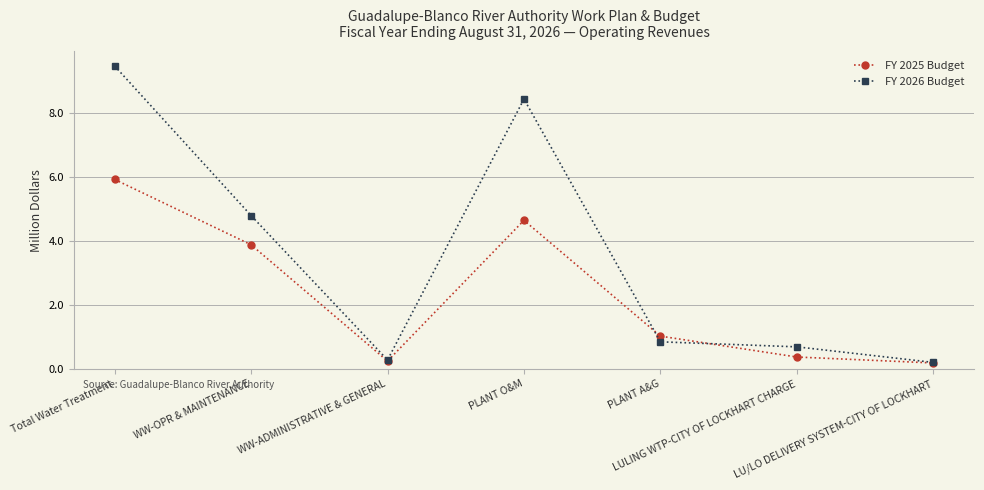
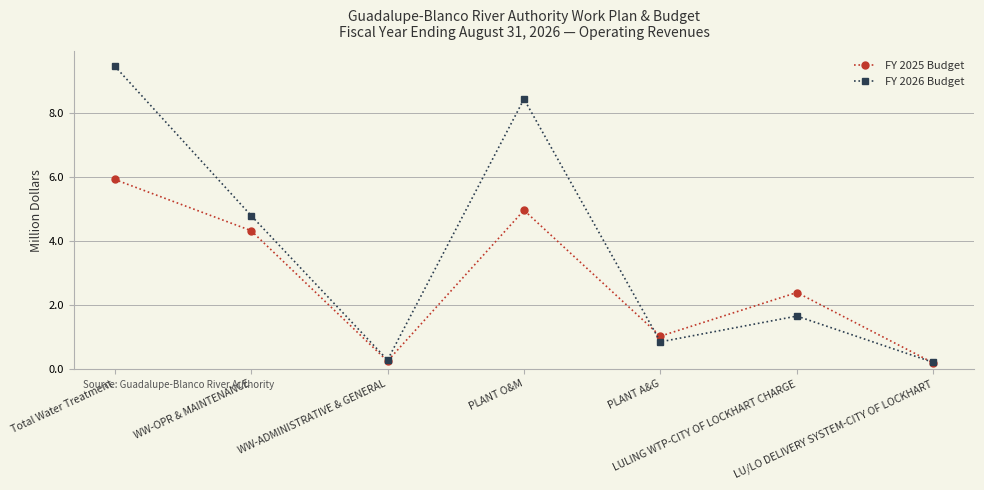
FY 2025 Budget, WW-OPR & MAINTENANCE: 3.9 -> 4.3
FY 2025 Budget, PLANT O&M: 4.6 -> 5.0
FY 2025 Budget, LULING WTP-CITY OF LOCKHART CHARGE: 0.4 -> 2.4
FY 2026 Budget, LULING WTP-CITY OF LOCKHART CHARGE: 0.7 -> 1.7
